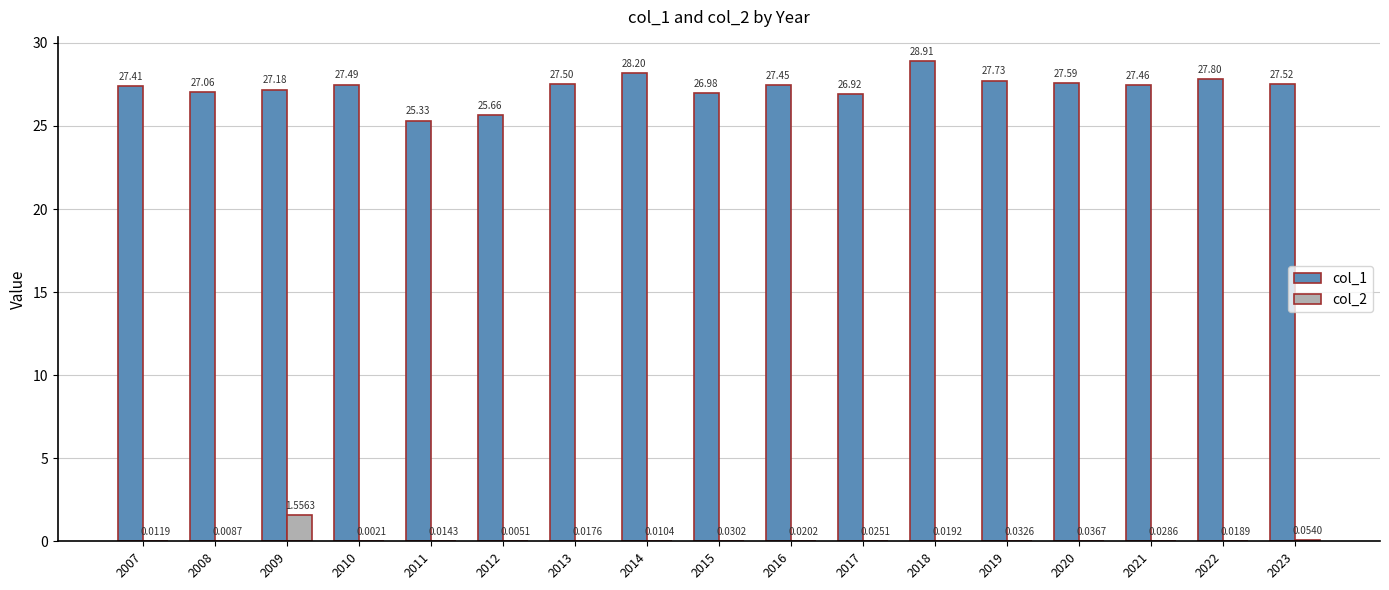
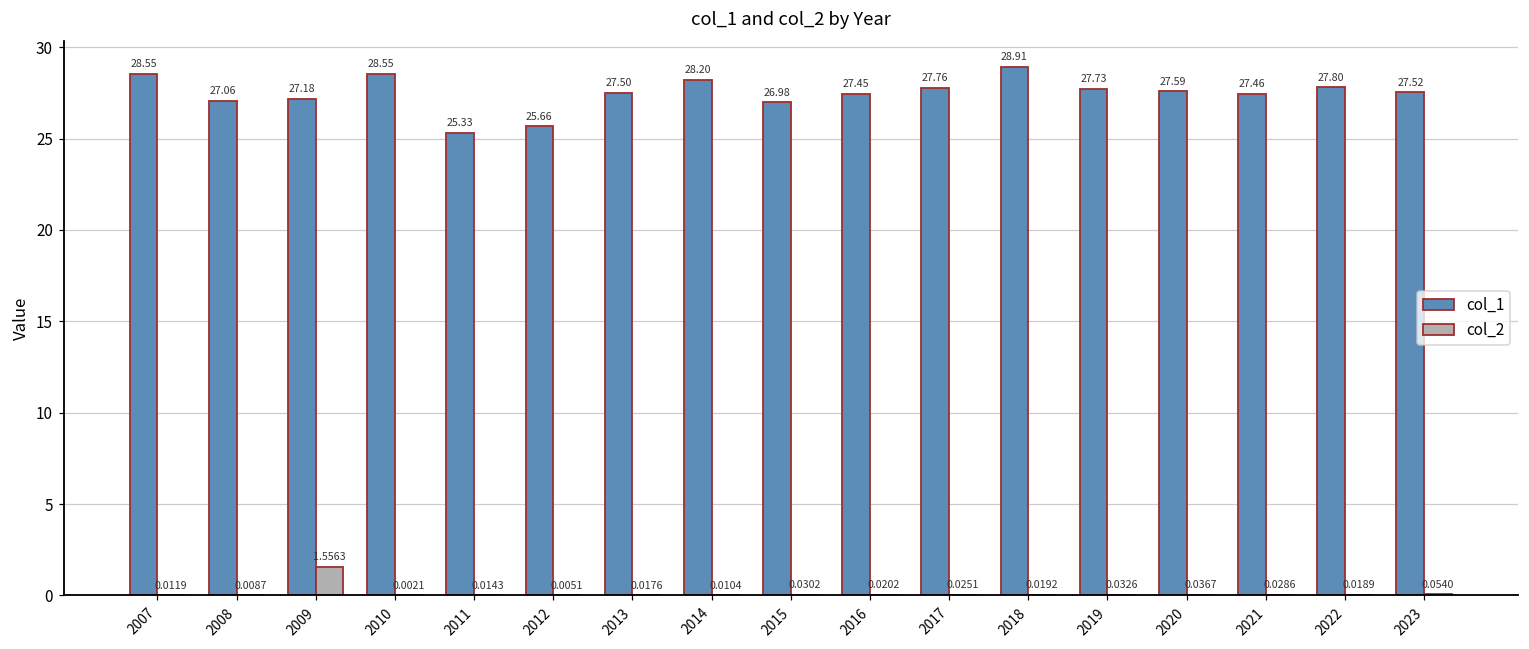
col_1, 2007: 27.41 -> 28.55
col_1, 2010: 27.49 -> 28.55
col_1, 2017: 26.92 -> 27.76
